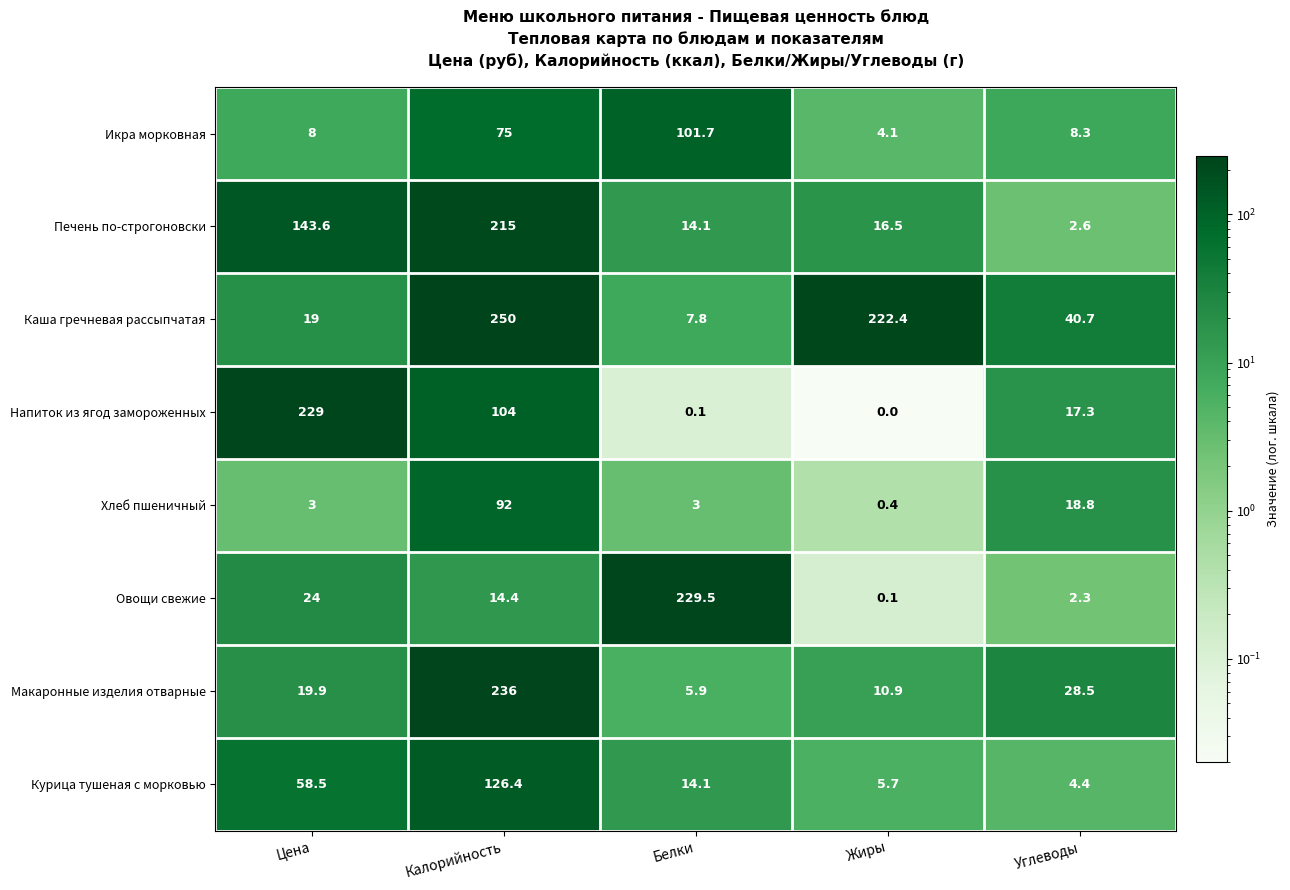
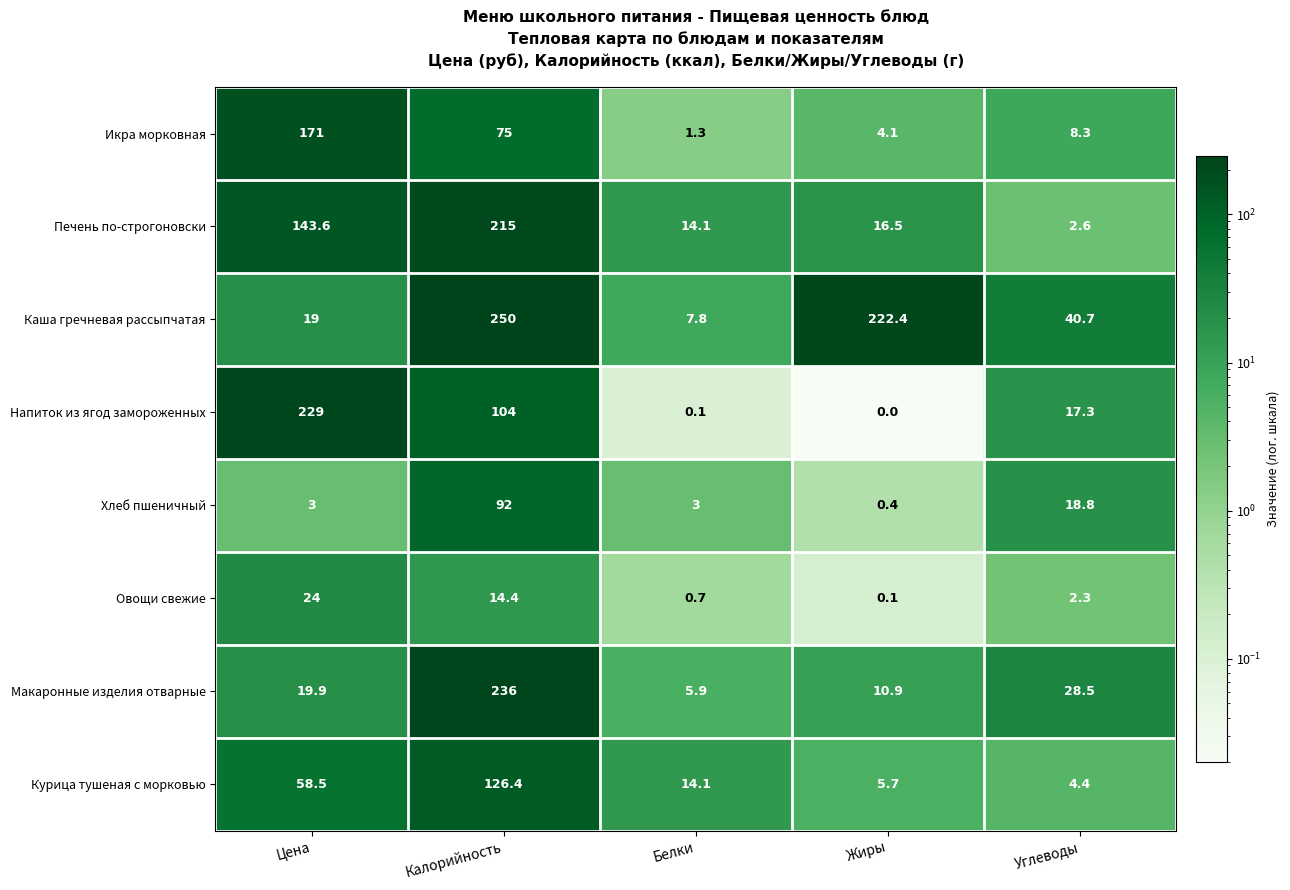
Икра морковная, Цена: 8 -> 171
Икра морковная, Белки: 101.7 -> 1.3
Овощи свежие, Белки: 229.5 -> 0.7
